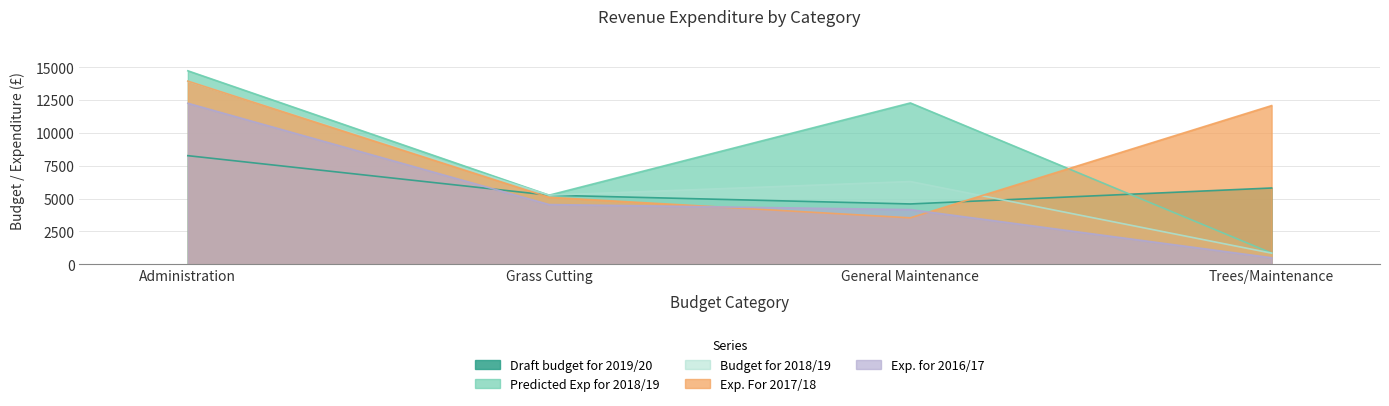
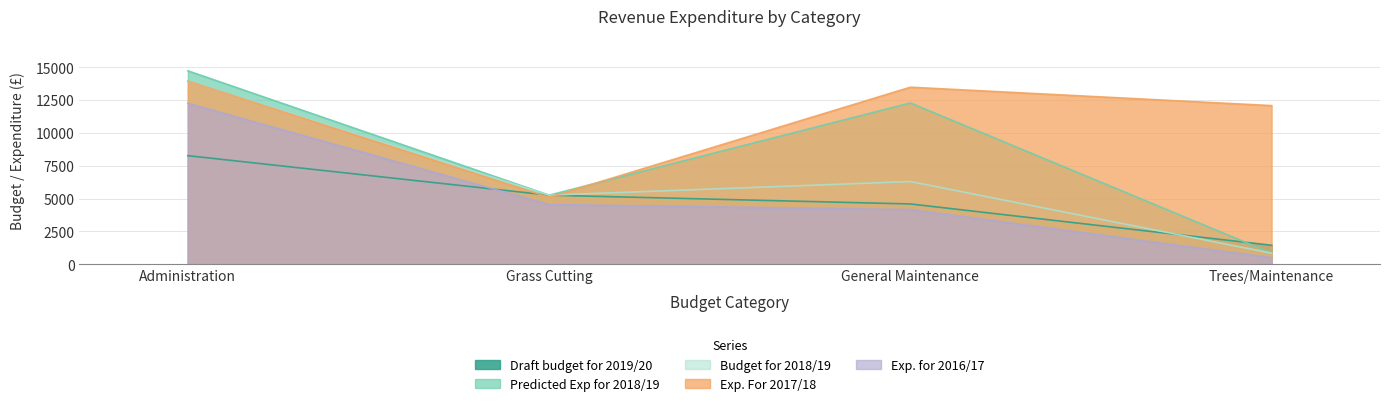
Exp. For 2017/18, General Maintenance: 3500 -> 13500
Draft budget for 2019/20, Trees/Maintenance: 5800 -> 1500
